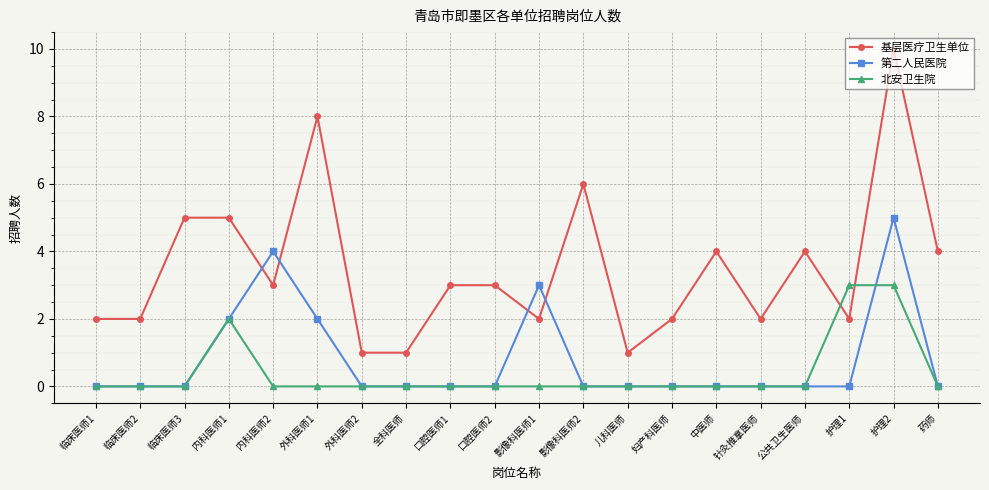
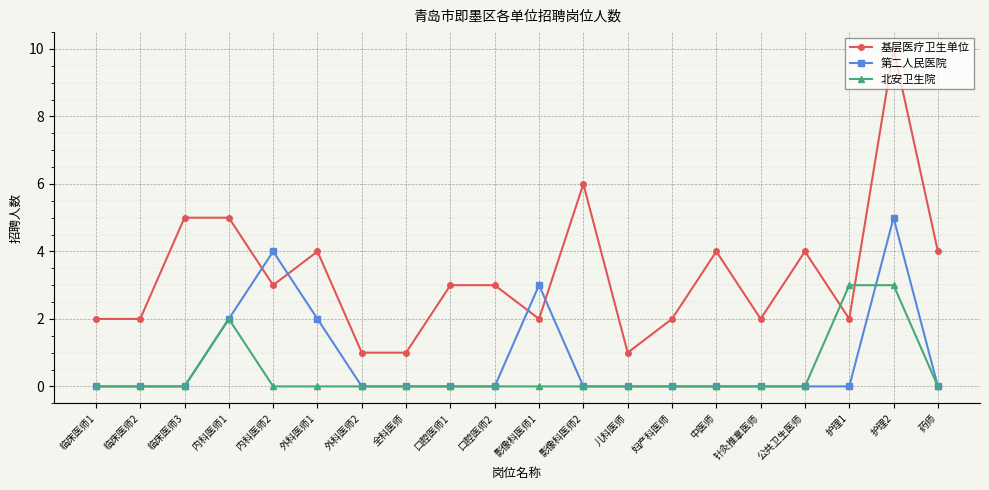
基层医疗卫生单位, 外科医师1: 8 -> 4
